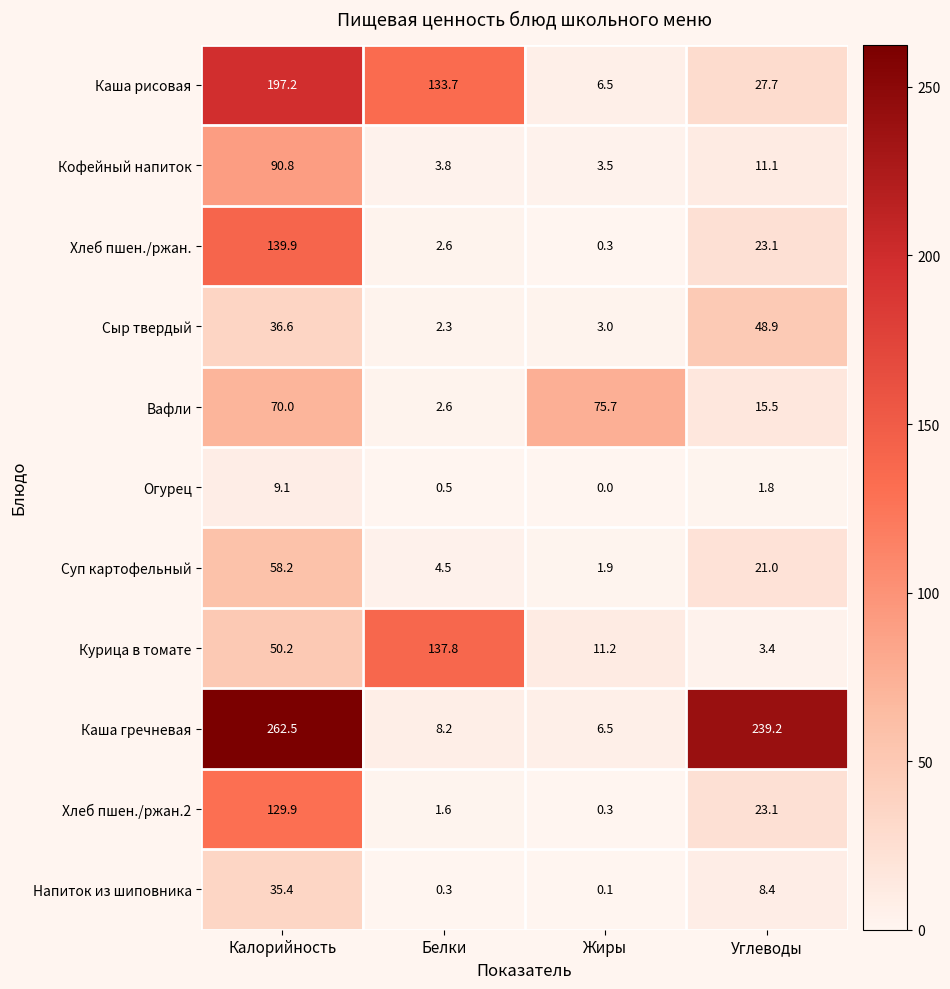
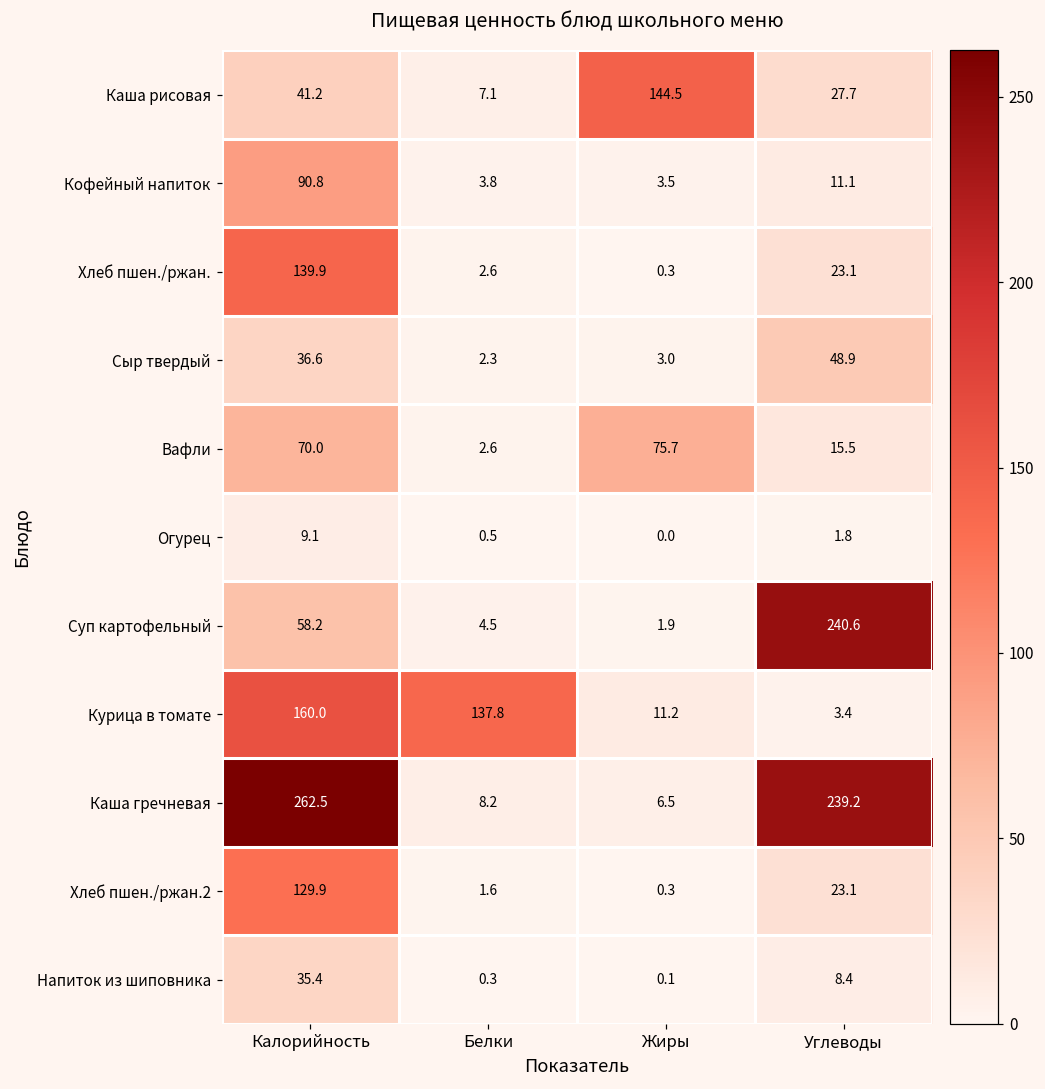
Каша рисовая, Калорийность: 197.2 -> 41.2
Каша рисовая, Белки: 133.7 -> 7.1
Каша рисовая, Жиры: 6.5 -> 144.5
Суп картофельный, Углеводы: 21.0 -> 240.6
Курица в томате, Калорийность: 50.2 -> 160.0
